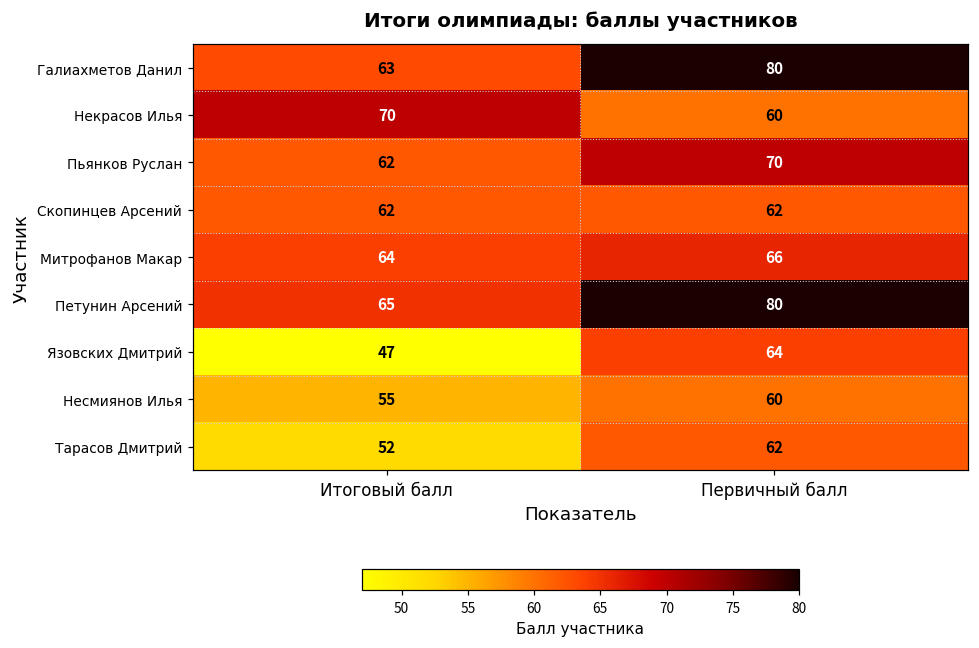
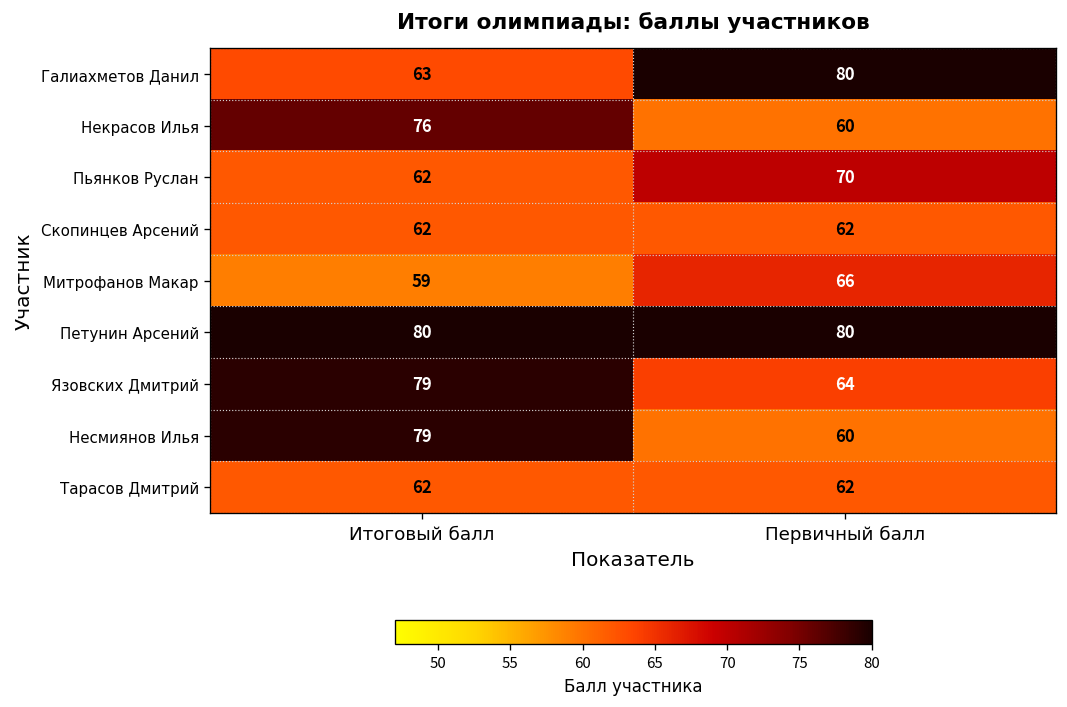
Некрасов Илья, Итоговый балл: 70 -> 76
Митрофанов Макар, Итоговый балл: 64 -> 59
Петунин Арсений, Итоговый балл: 65 -> 80
Язовских Дмитрий, Итоговый балл: 47 -> 79
Несмиянов Илья, Итоговый балл: 55 -> 79
Тарасов Дмитрий, Итоговый балл: 52 -> 62
